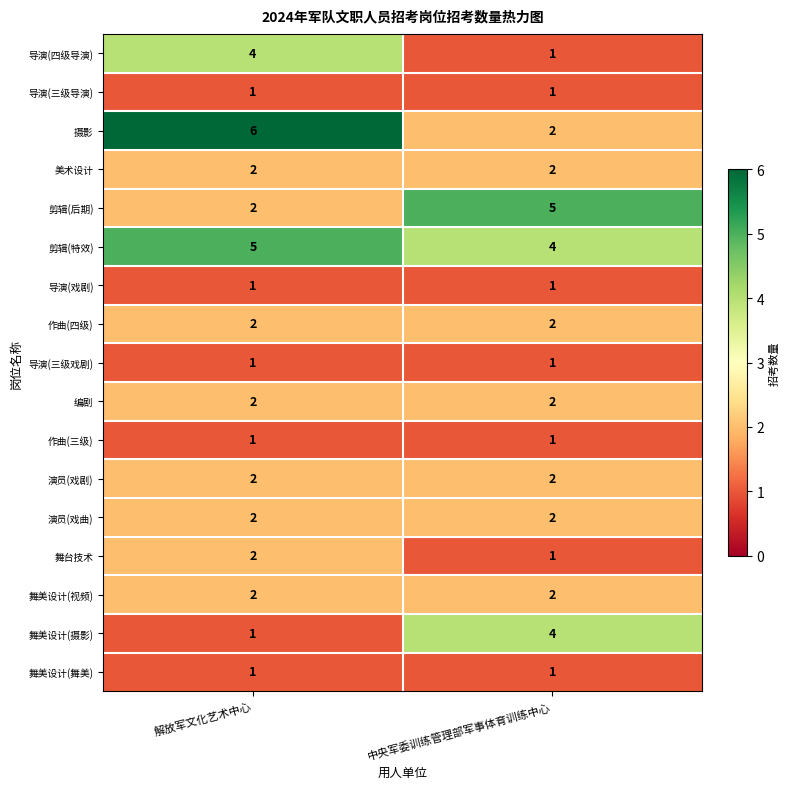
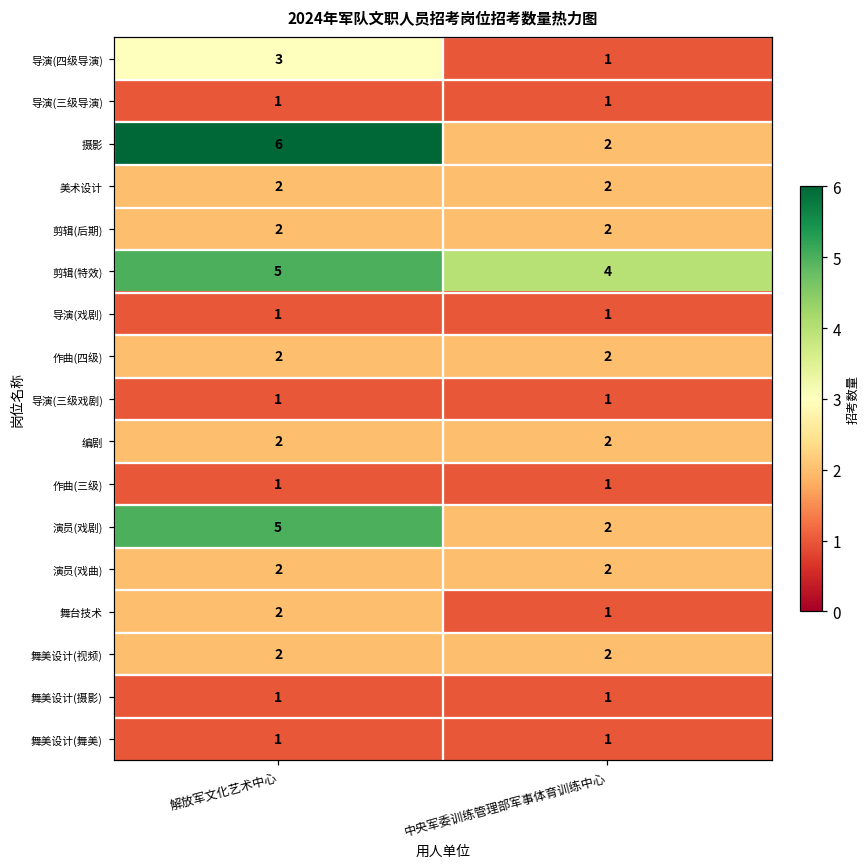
导演(四级导演), 解放军文化艺术中心: 4 -> 3
剪辑(后期), 中央军委训练管理部军事体育训练中心: 5 -> 2
演员(戏剧), 解放军文化艺术中心: 2 -> 5
舞美设计(摄影), 中央军委训练管理部军事体育训练中心: 4 -> 1
